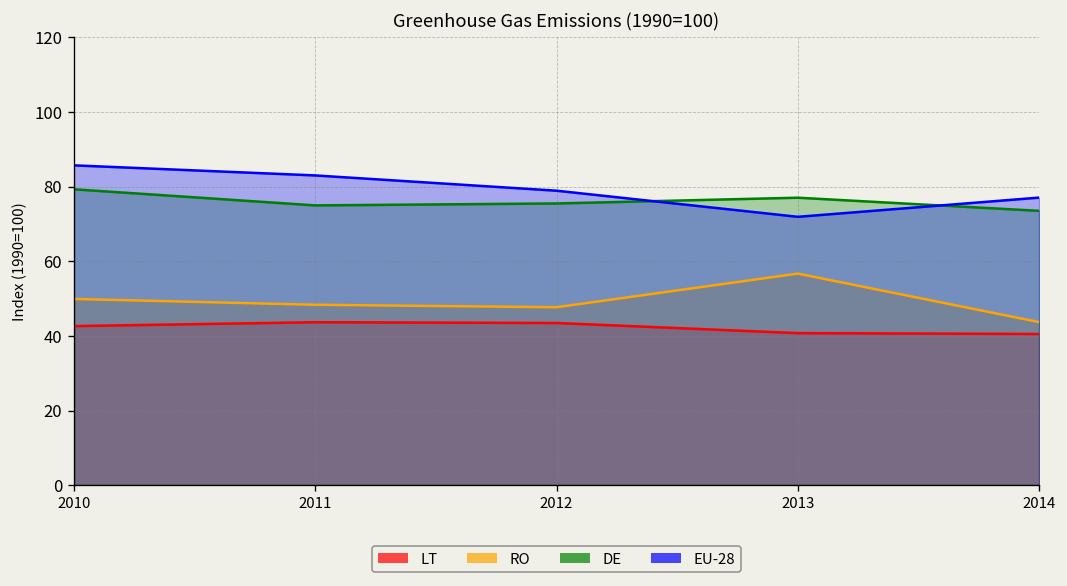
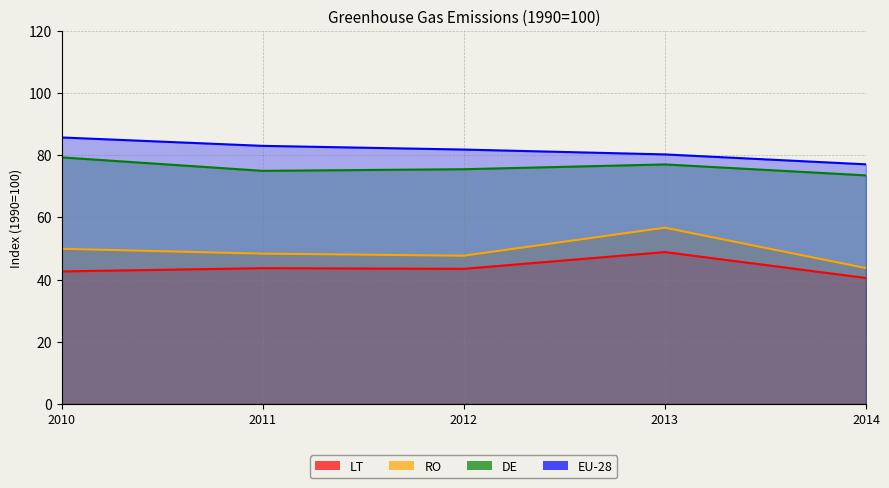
EU-28, 2012: 79 -> 82
LT, 2013: 41 -> 49
EU-28, 2013: 72 -> 80
